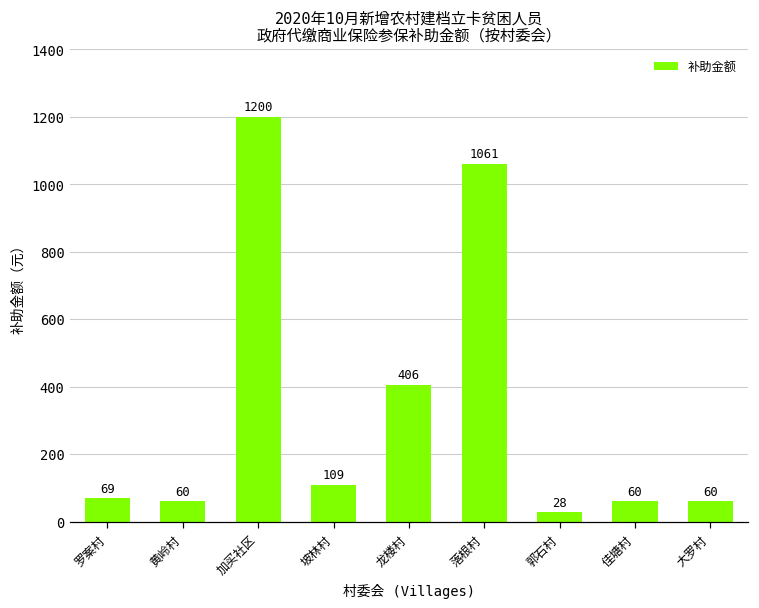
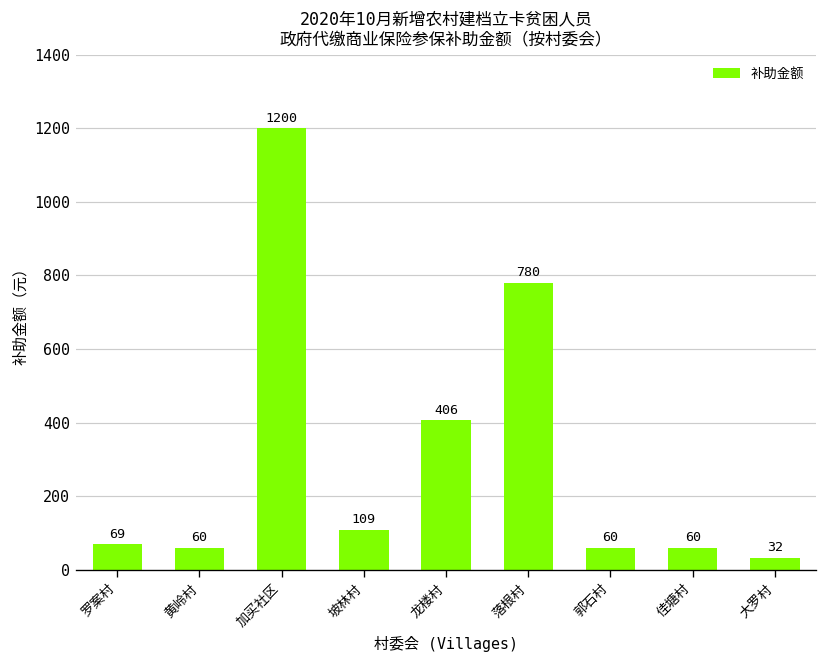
落根村: 1061 -> 780
郭石村: 28 -> 60
大罗村: 60 -> 32
